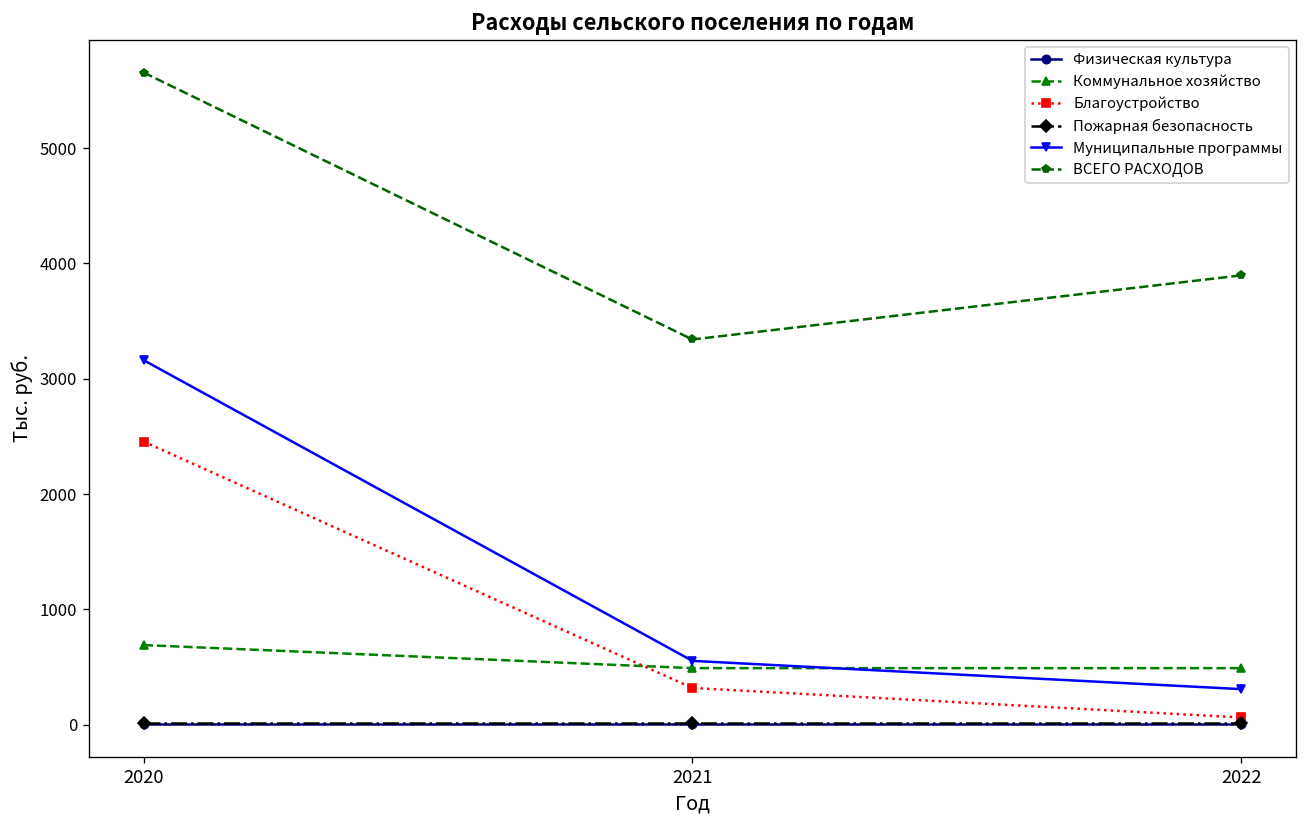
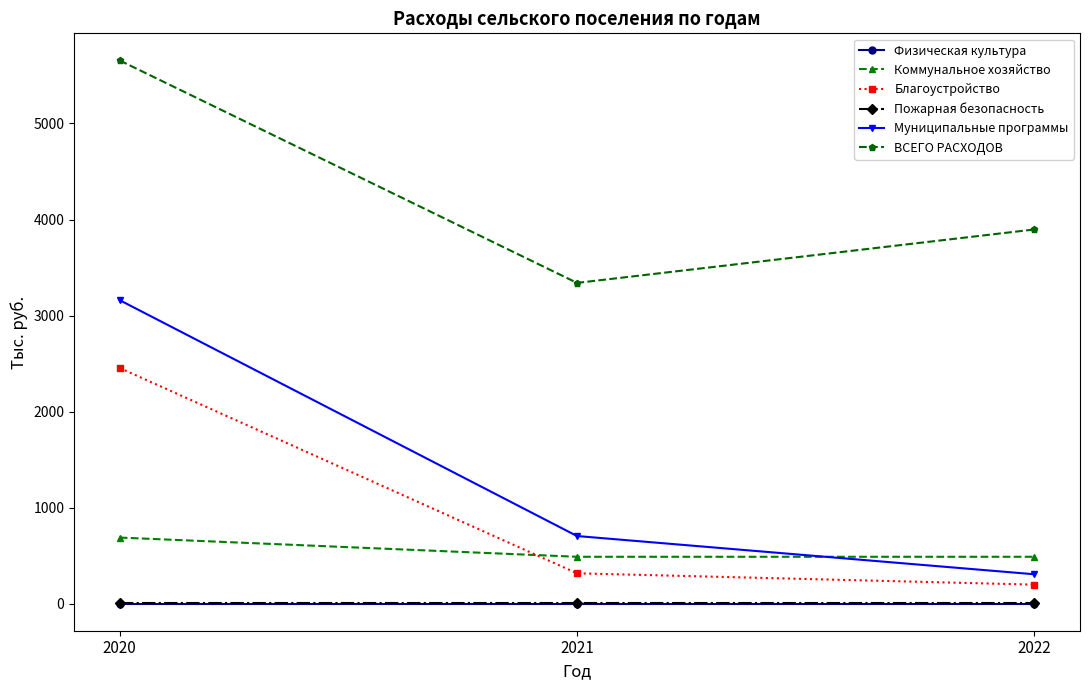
Муниципальные программы, 2021: 600 -> 700
Благоустройство, 2022: 100 -> 200
